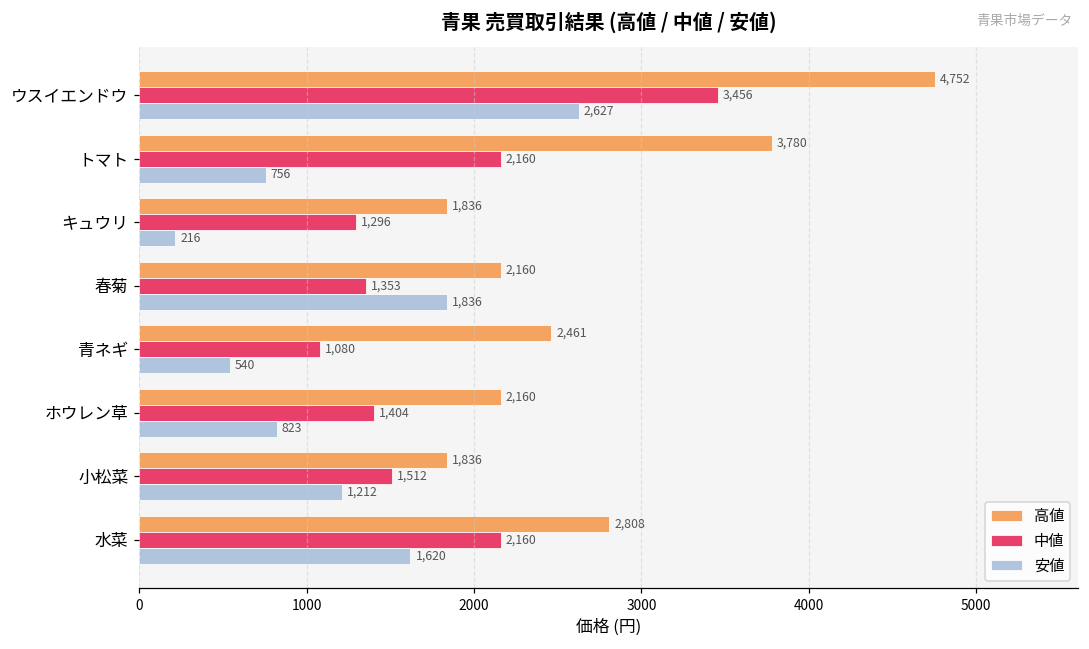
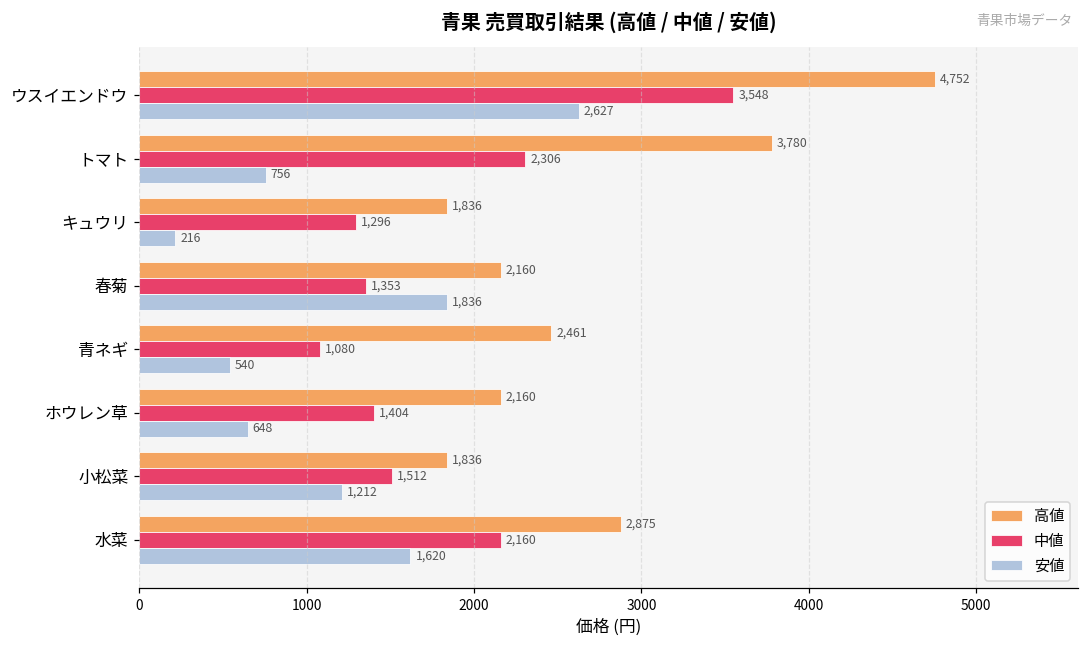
中値, ウスイエンドウ: 3,456 -> 3,548
中値, トマト: 2,160 -> 2,306
安値, ホウレン草: 823 -> 648
高値, 水菜: 2,808 -> 2,875
